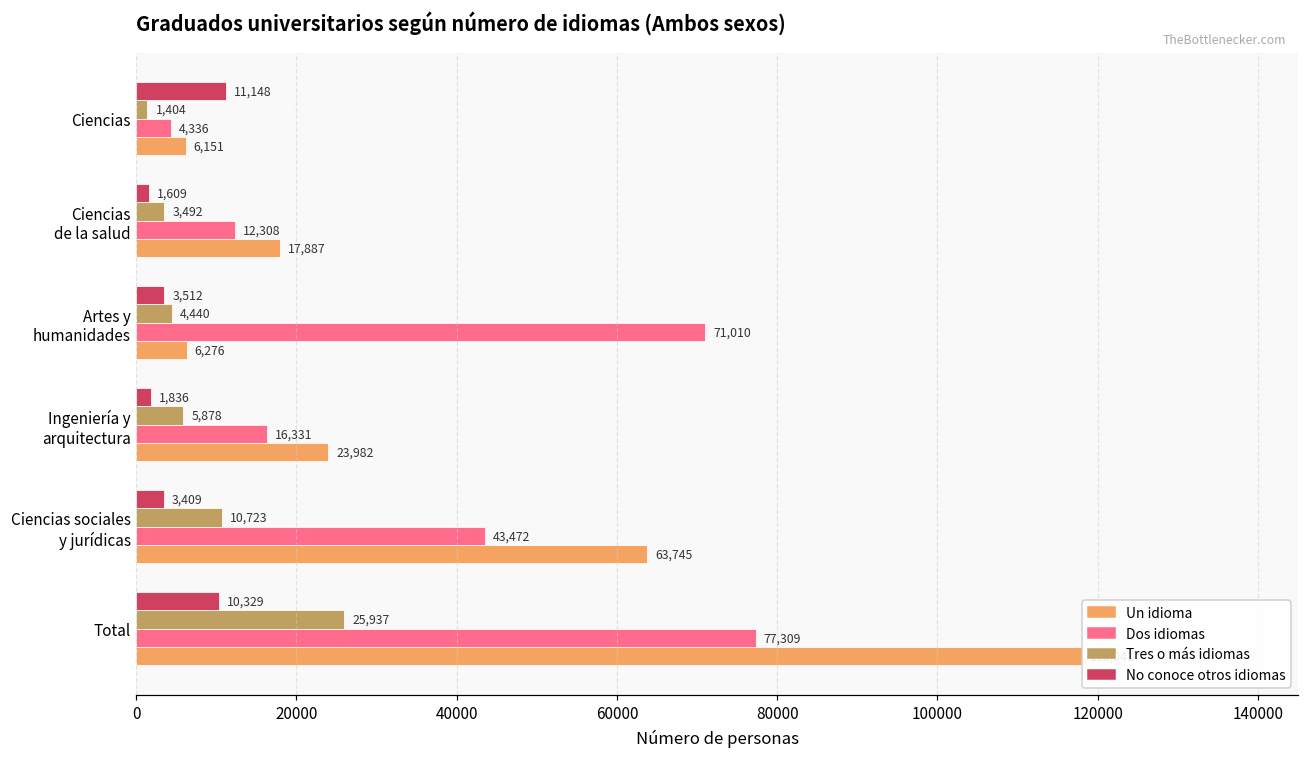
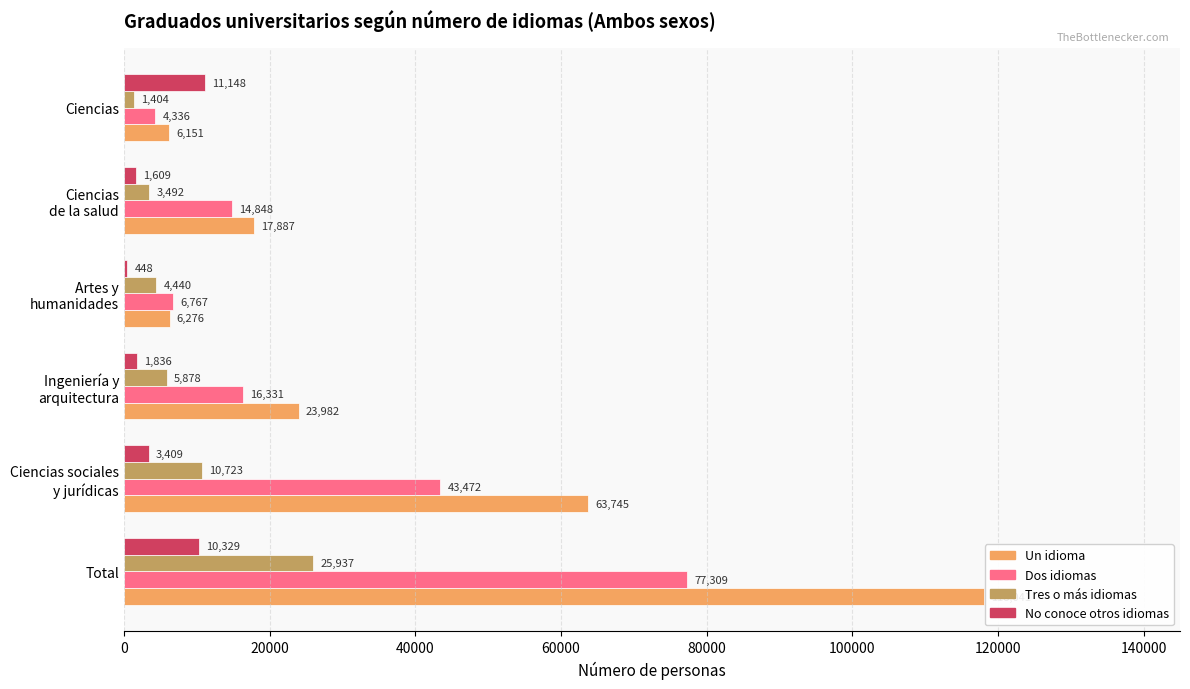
Dos idiomas, Ciencias de la salud: 12,308 -> 14,848
No conoce otros idiomas, Artes y humanidades: 3,512 -> 448
Dos idiomas, Artes y humanidades: 71,010 -> 6,767
